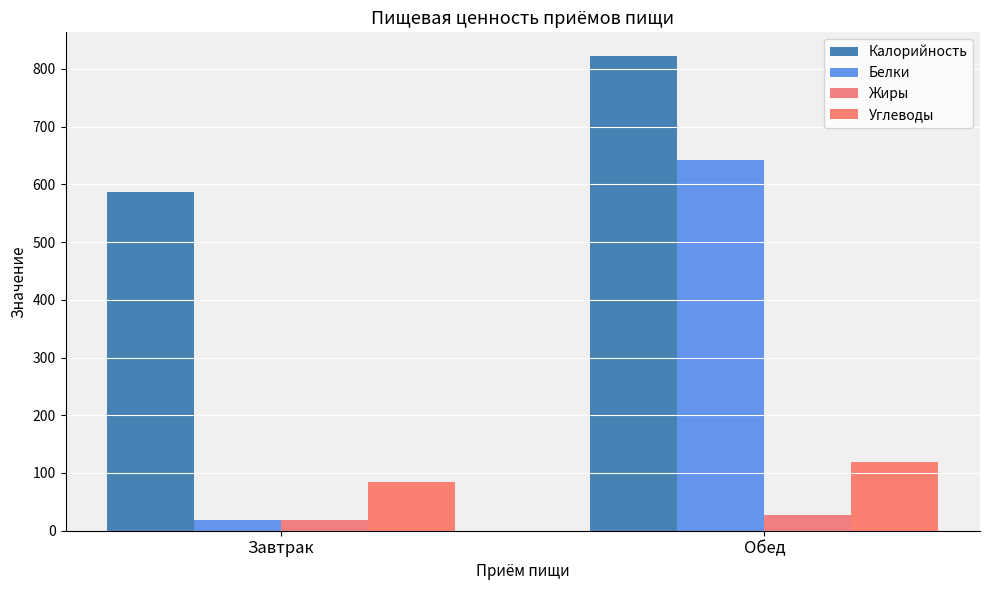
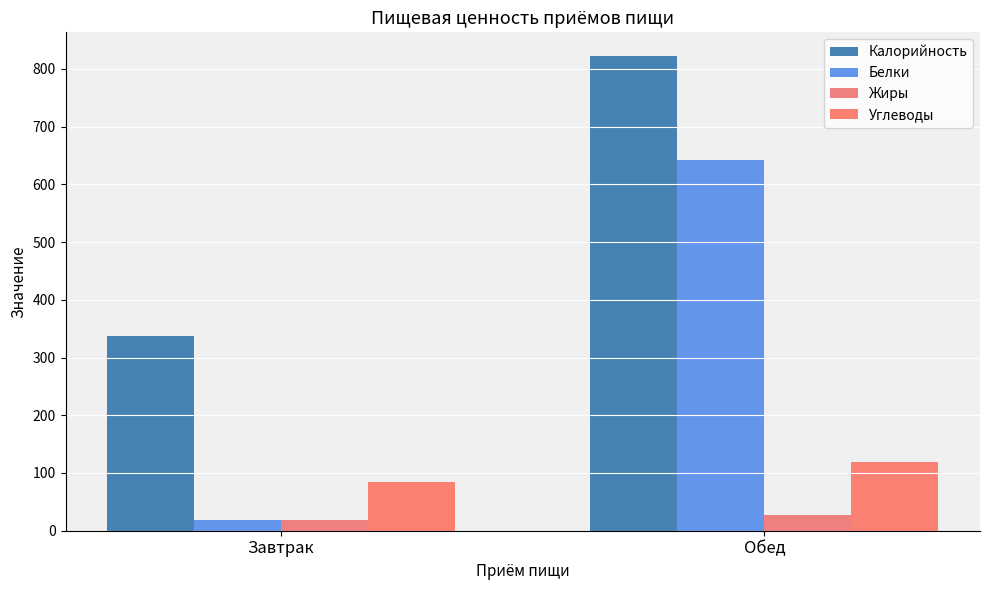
Калорийность, Завтрак: 590 -> 340
